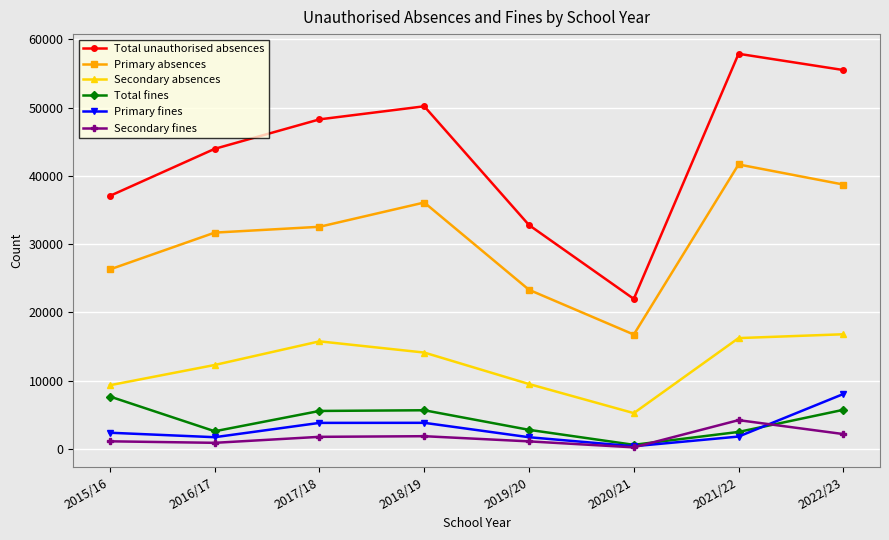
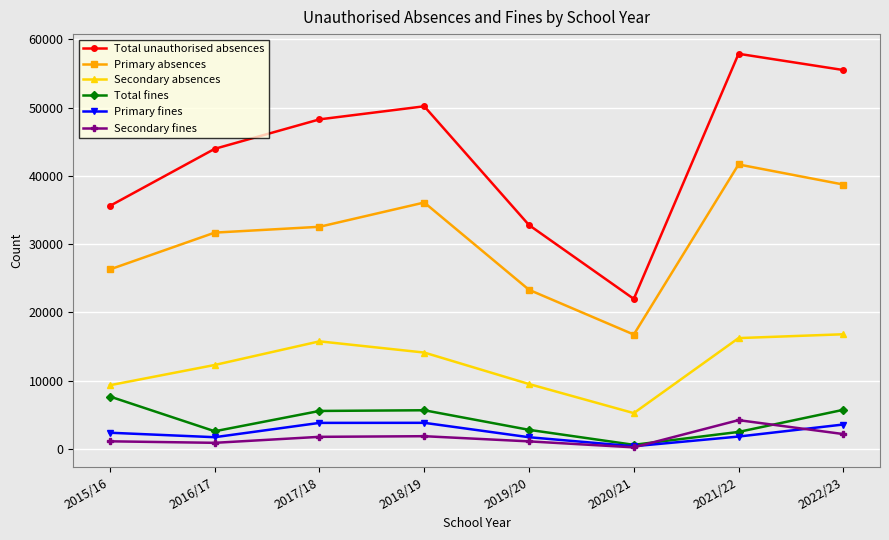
Total unauthorised absences, 2015/16: 37000 -> 36000
Primary fines, 2022/23: 8000 -> 4000
